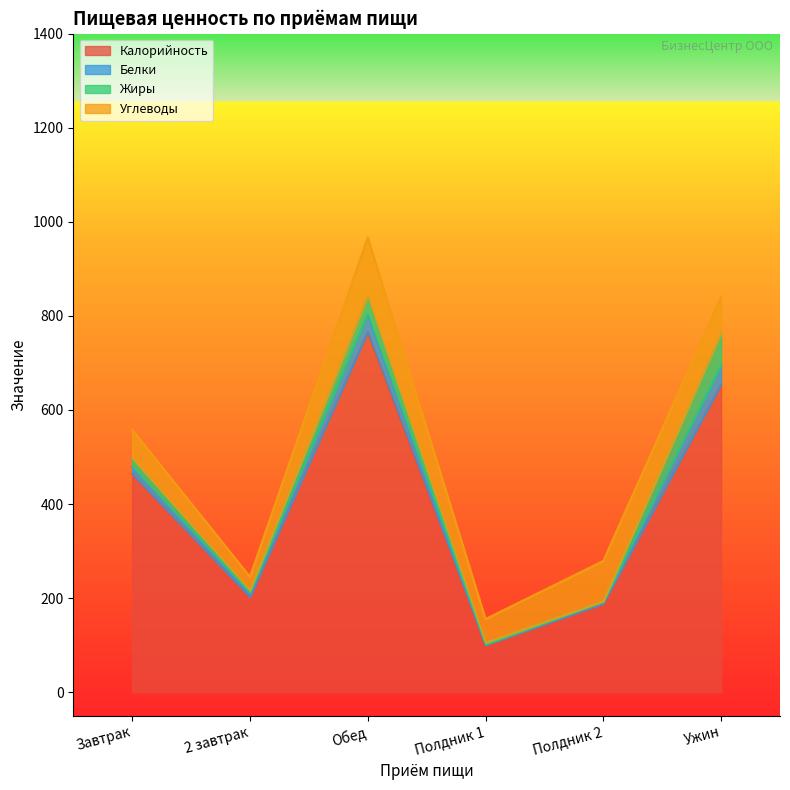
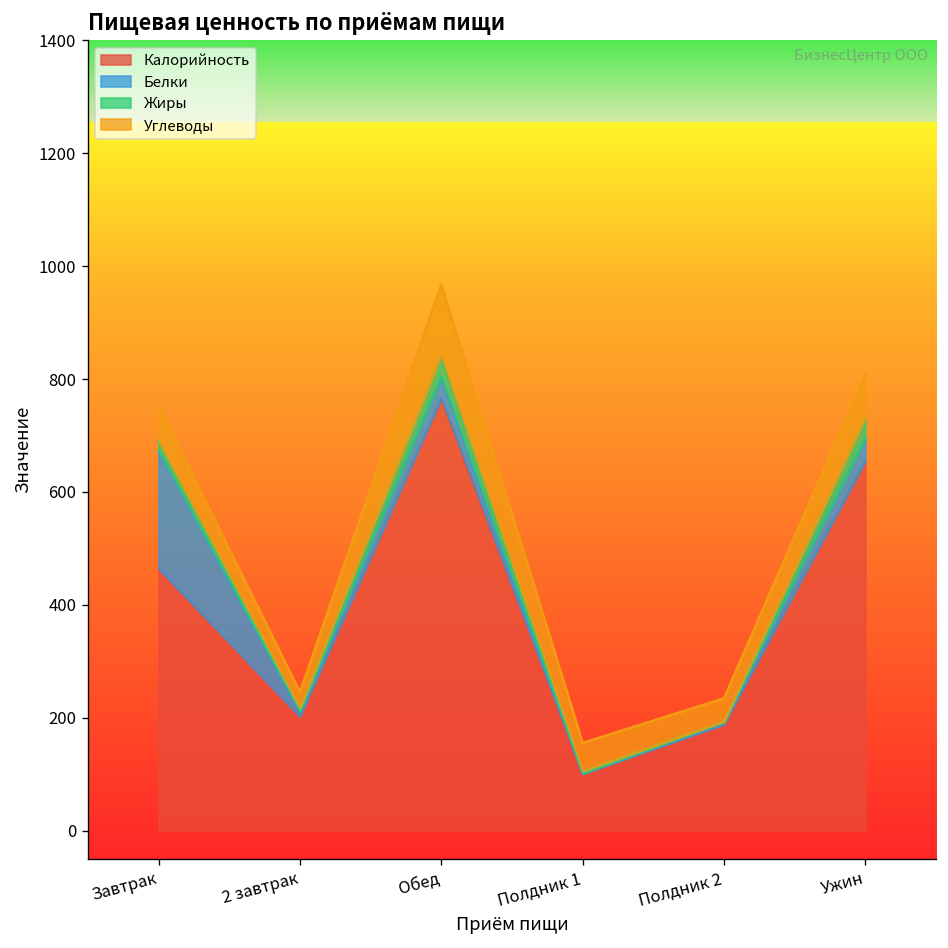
Белки, Завтрак: 20 -> 210
Углеводы, Полдник 2: 90 -> 40
Жиры, Ужин: 70 -> 40
